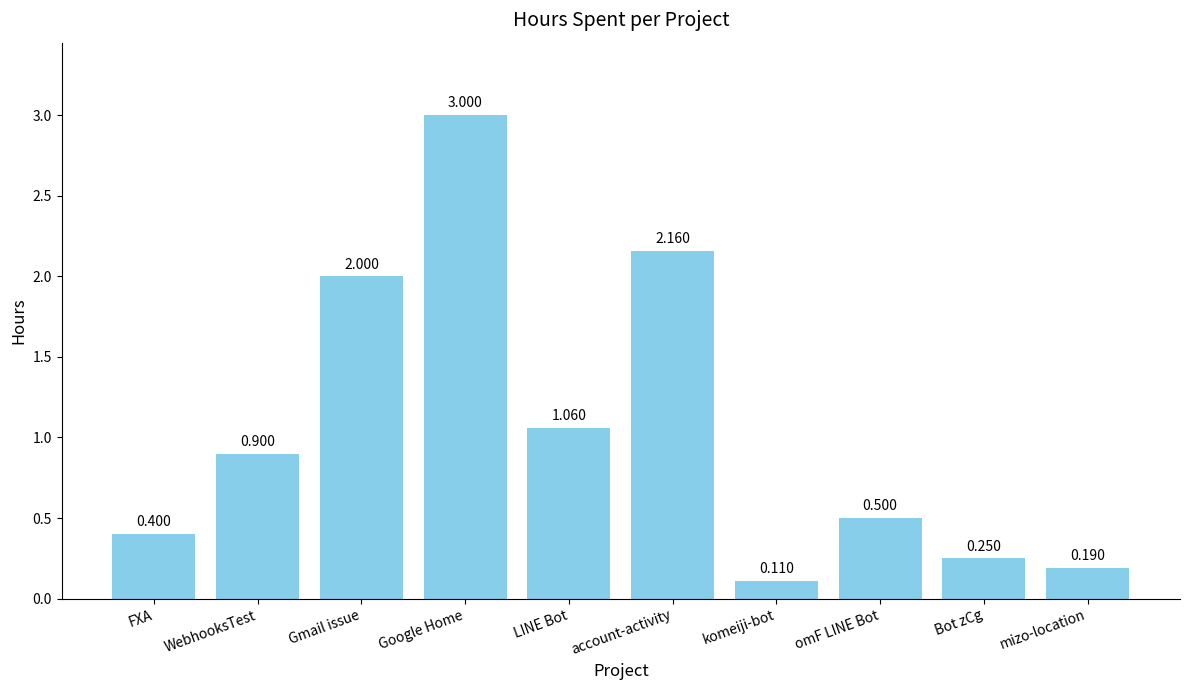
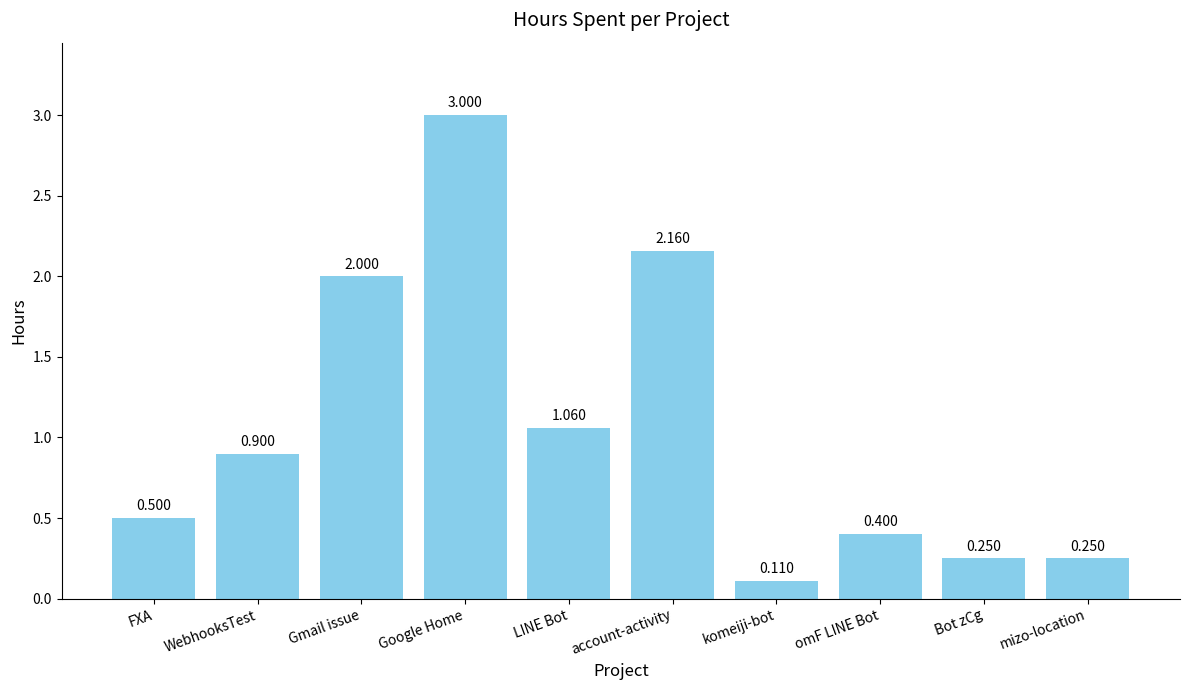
FXA: 0.400 -> 0.500
omF LINE Bot: 0.500 -> 0.400
mizo-location: 0.190 -> 0.250
